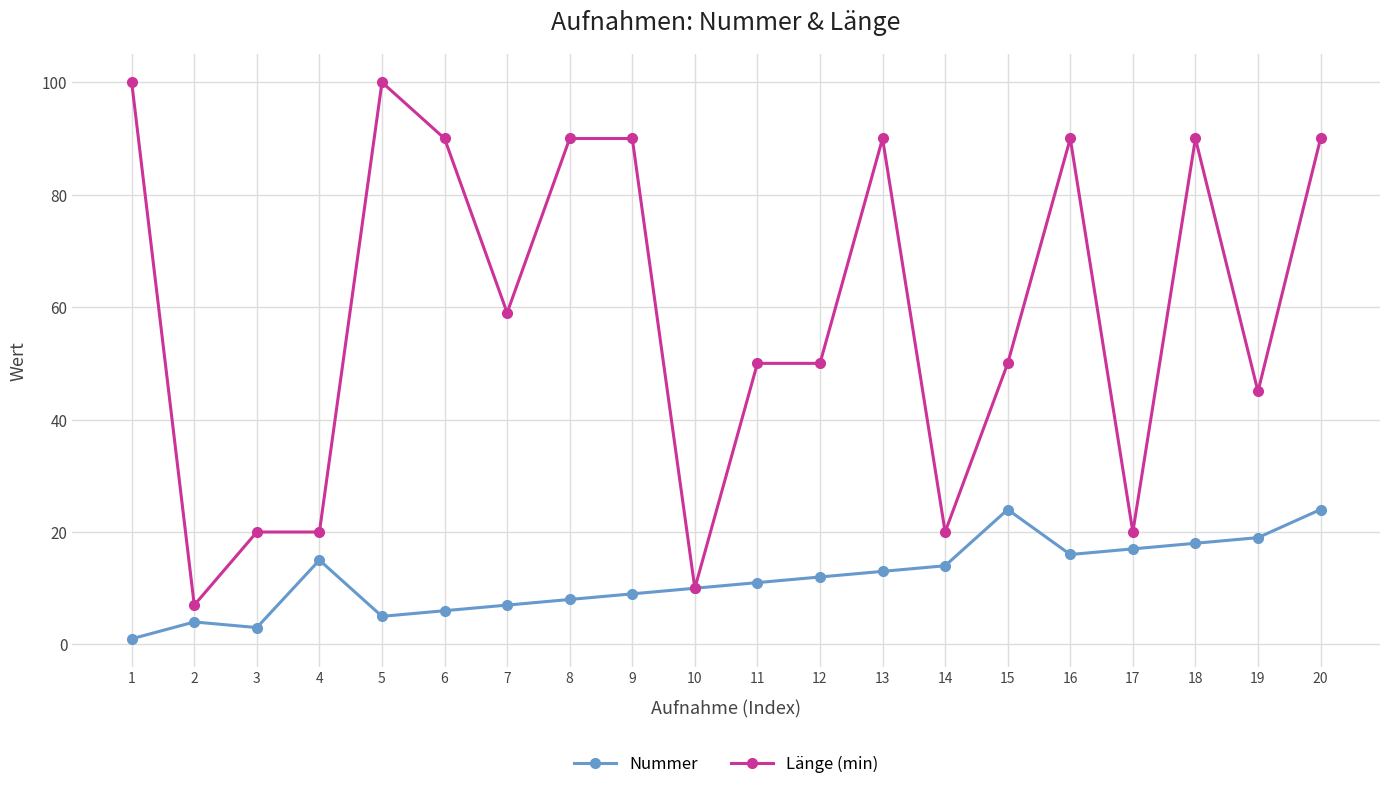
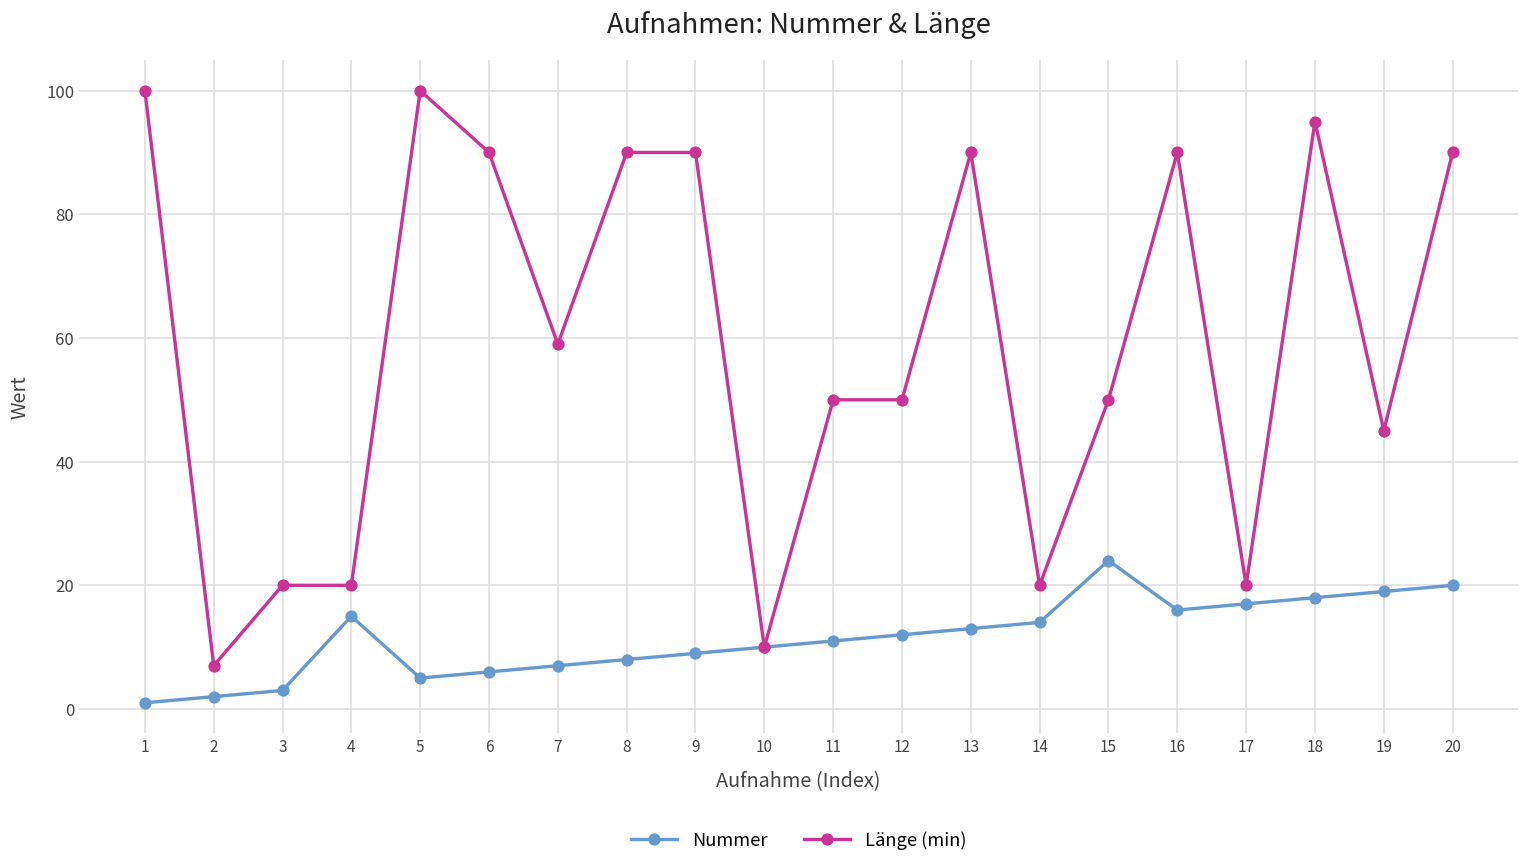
Nummer, 2: 4 -> 2
Länge (min), 18: 90 -> 95
Nummer, 20: 24 -> 20
